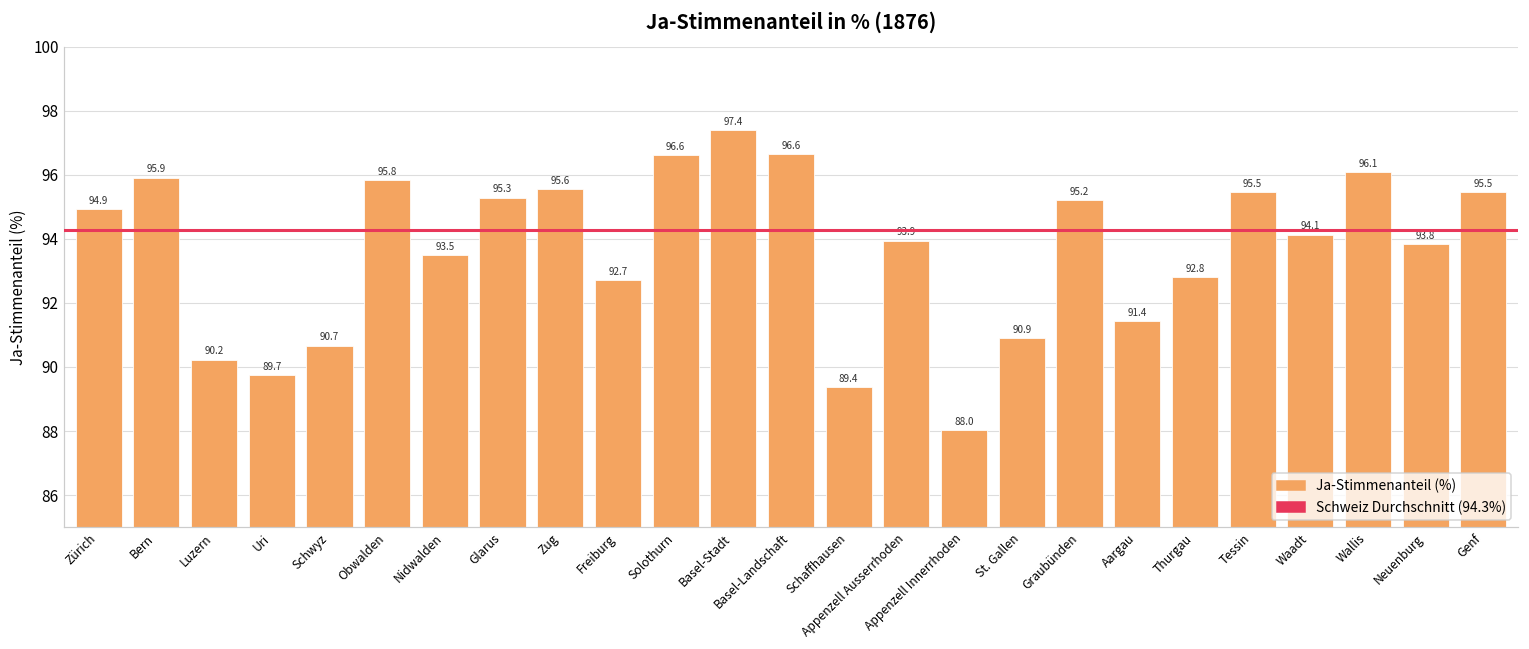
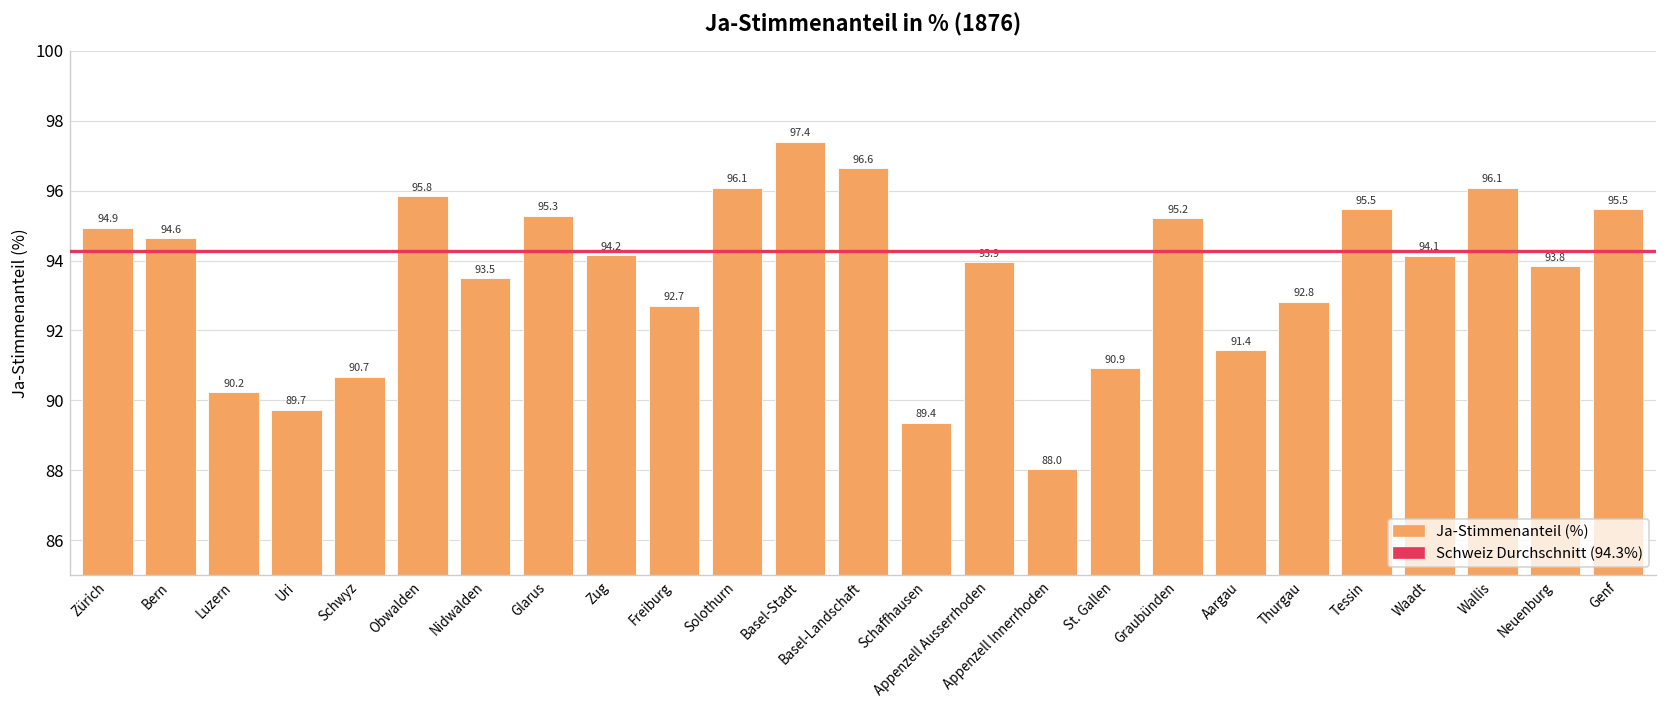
Bern: 95.9 -> 94.6
Zug: 95.6 -> 94.2
Solothurn: 96.6 -> 96.1
